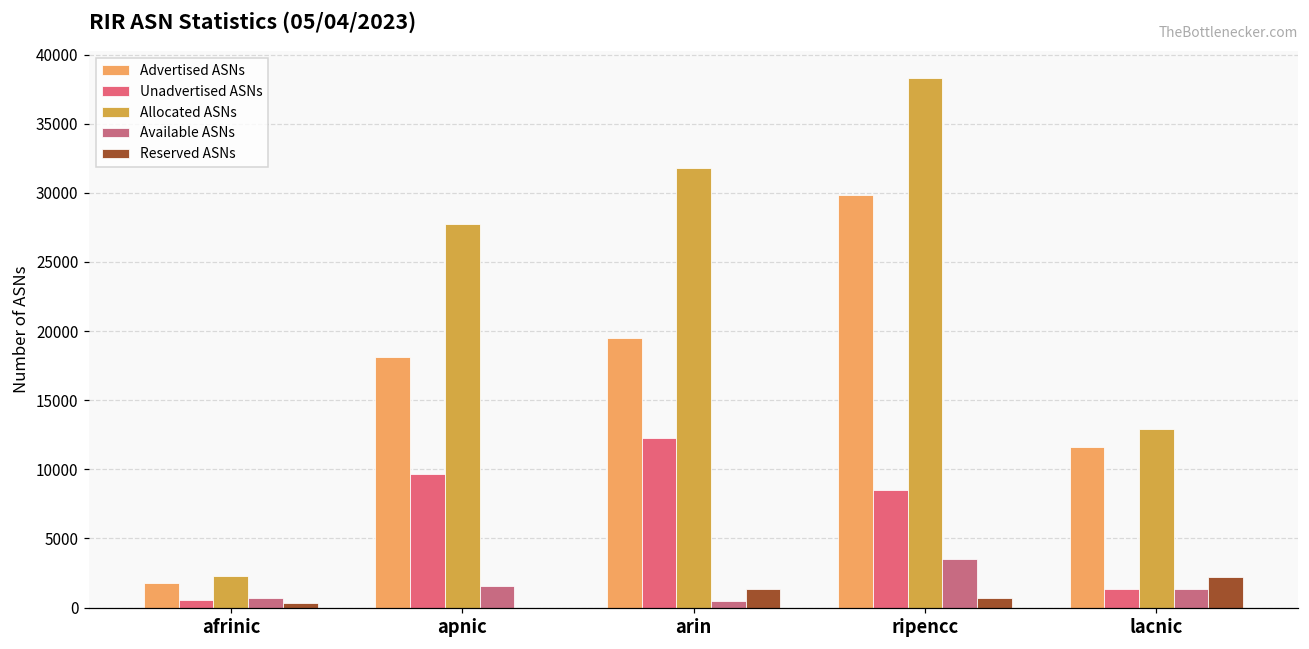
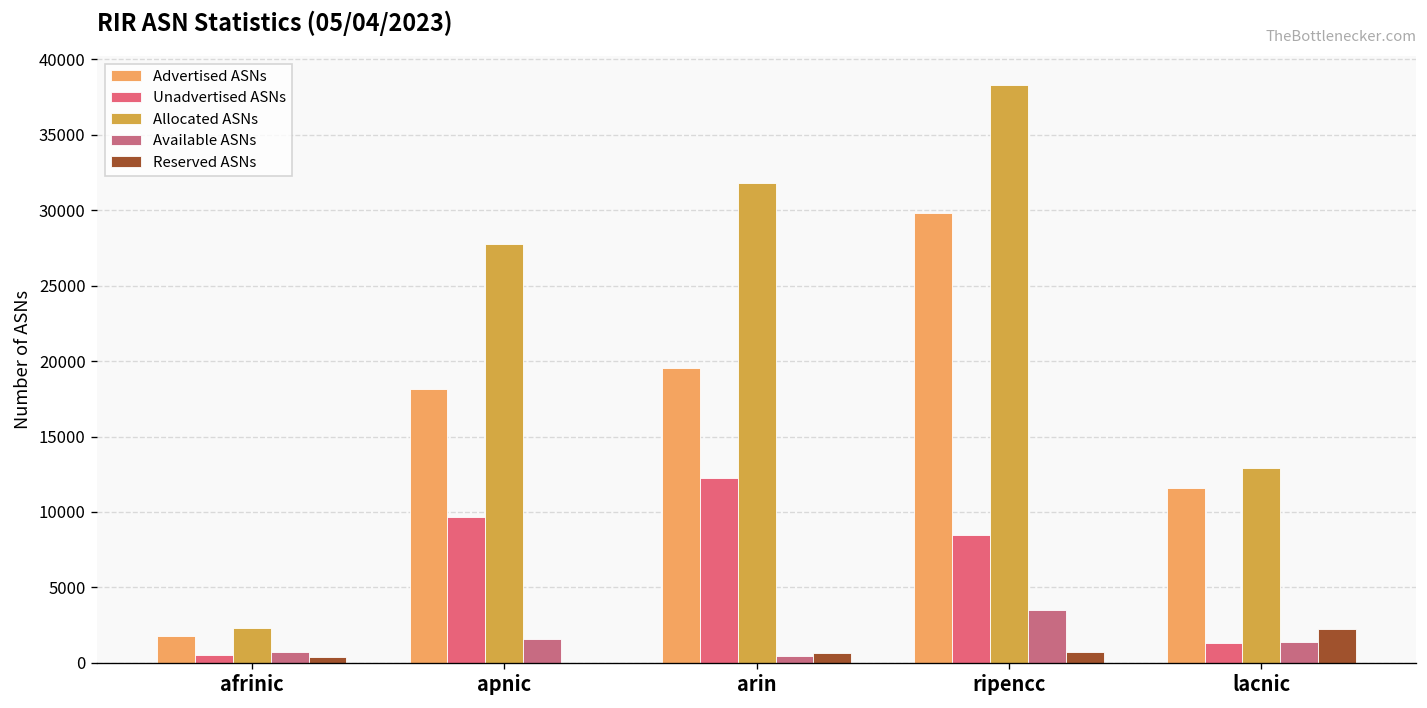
Reserved ASNs, arin: 1300 -> 700
